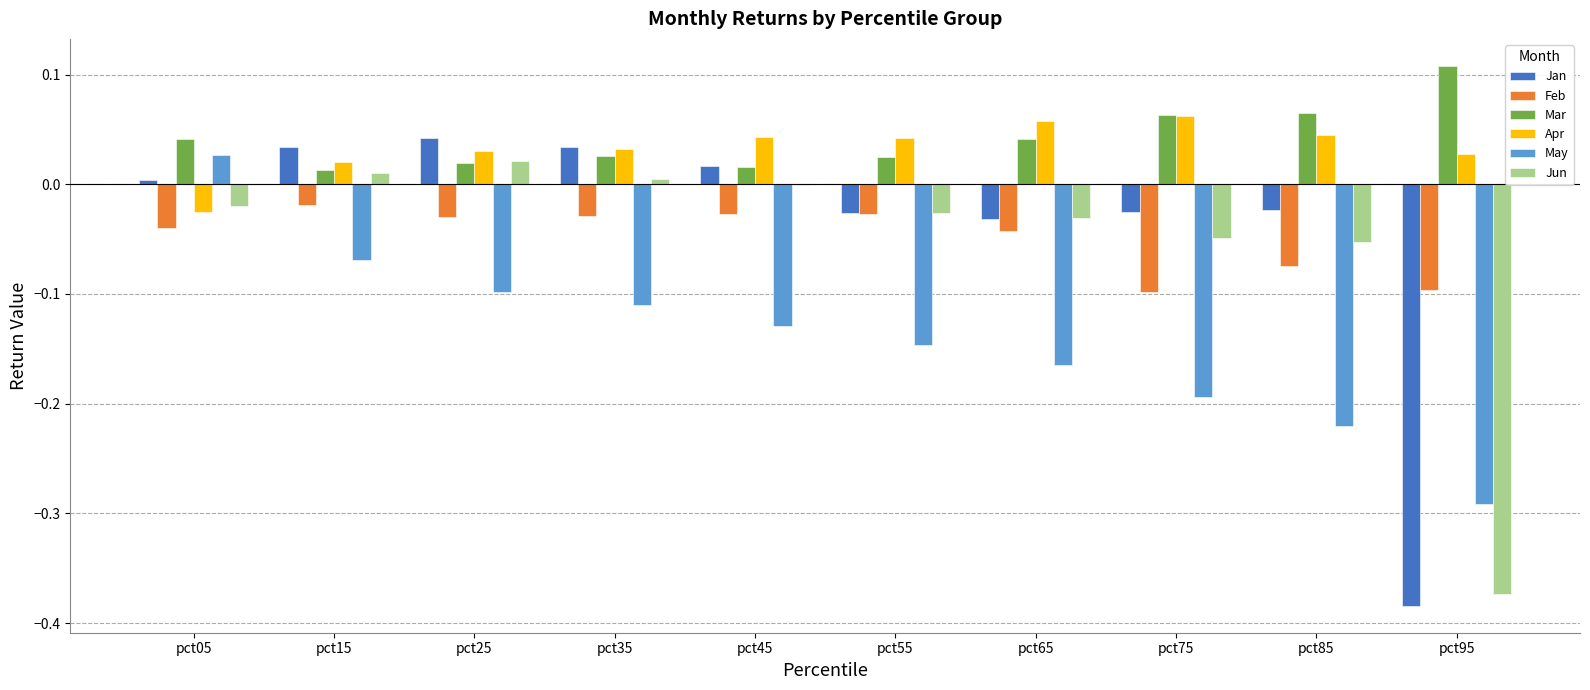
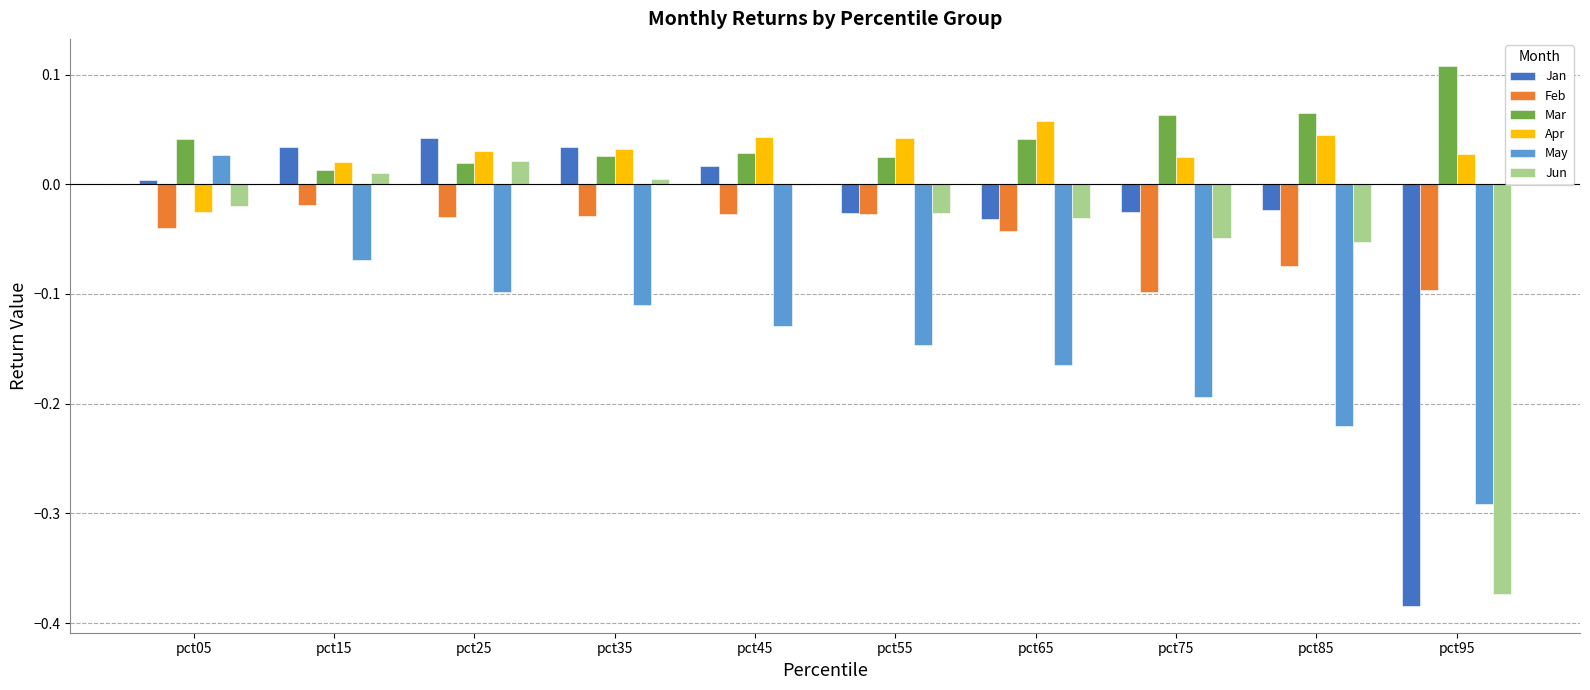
Mar, pct45: 0.015 -> 0.028
Apr, pct75: 0.062 -> 0.025
